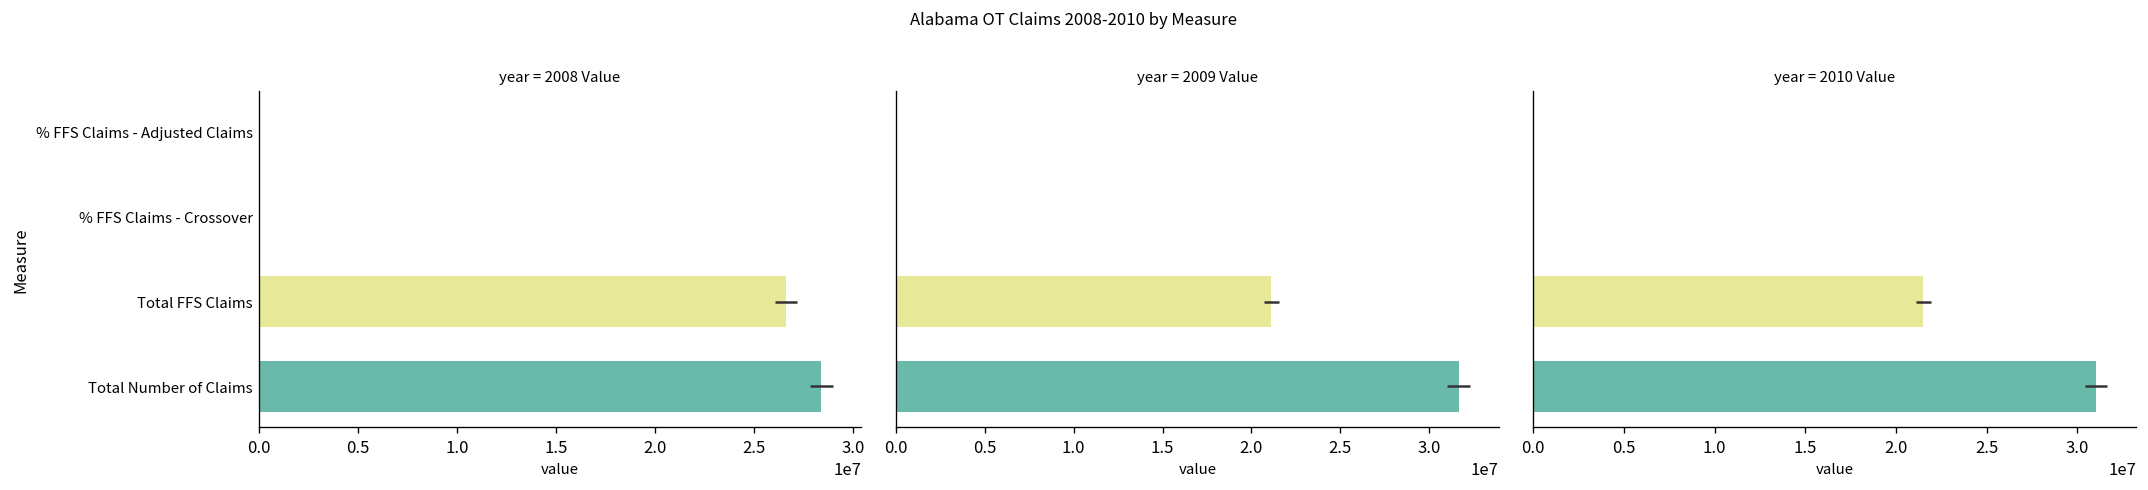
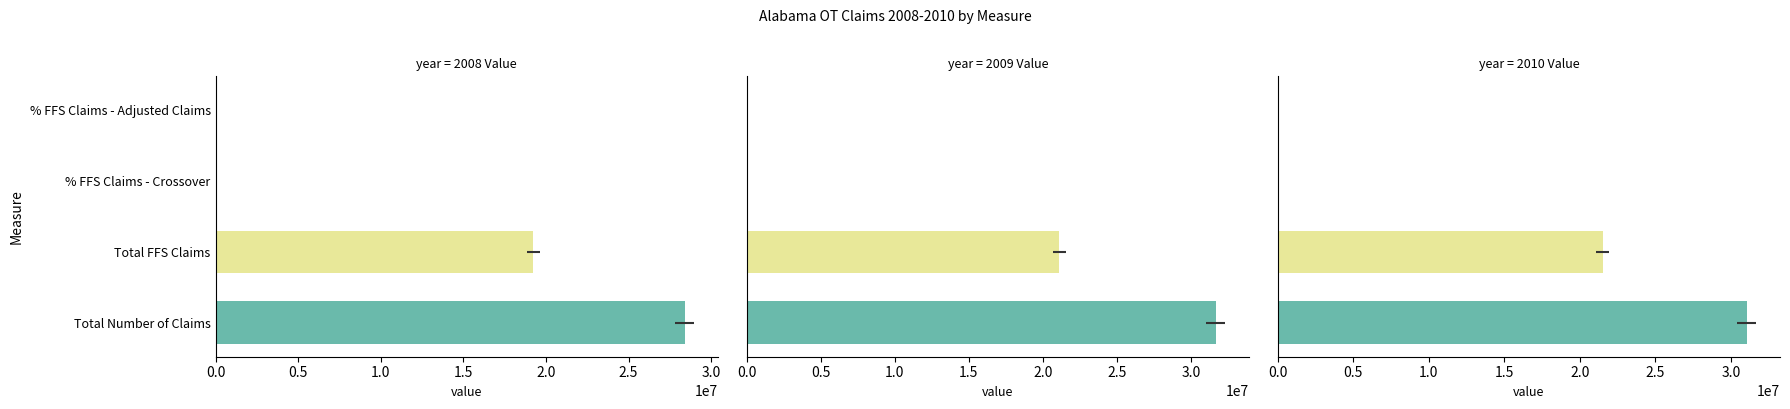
year = 2008 Value, Total FFS Claims: 26600000 -> 19200000
